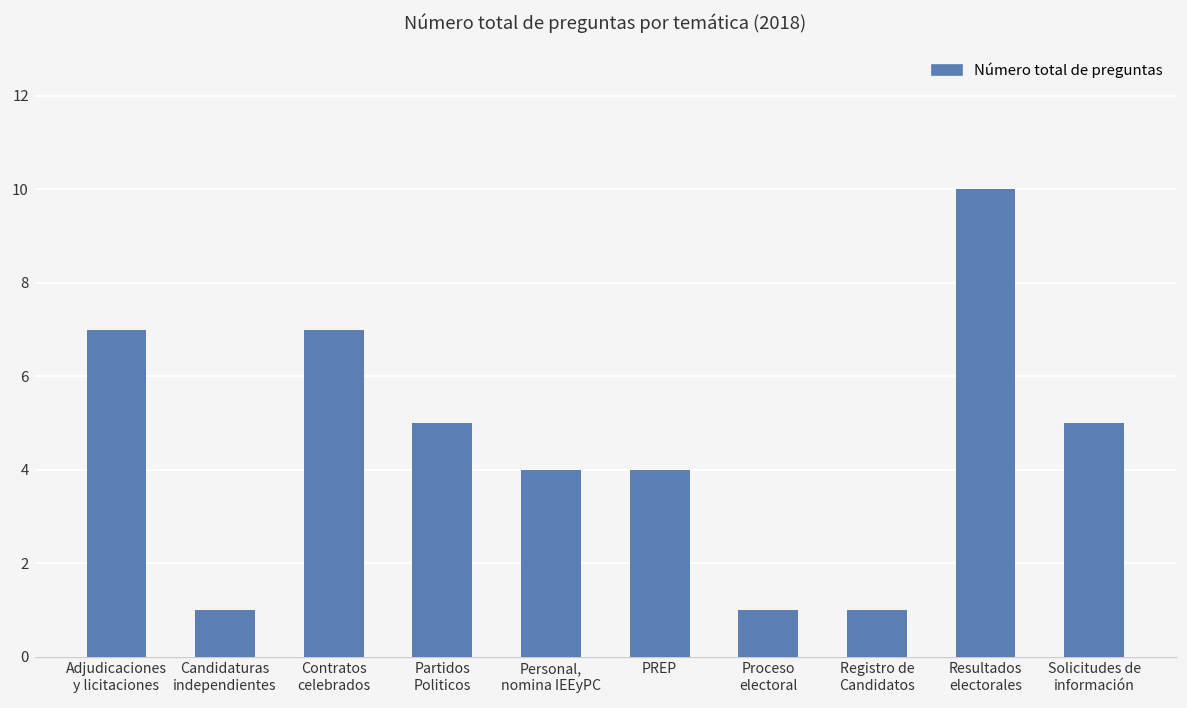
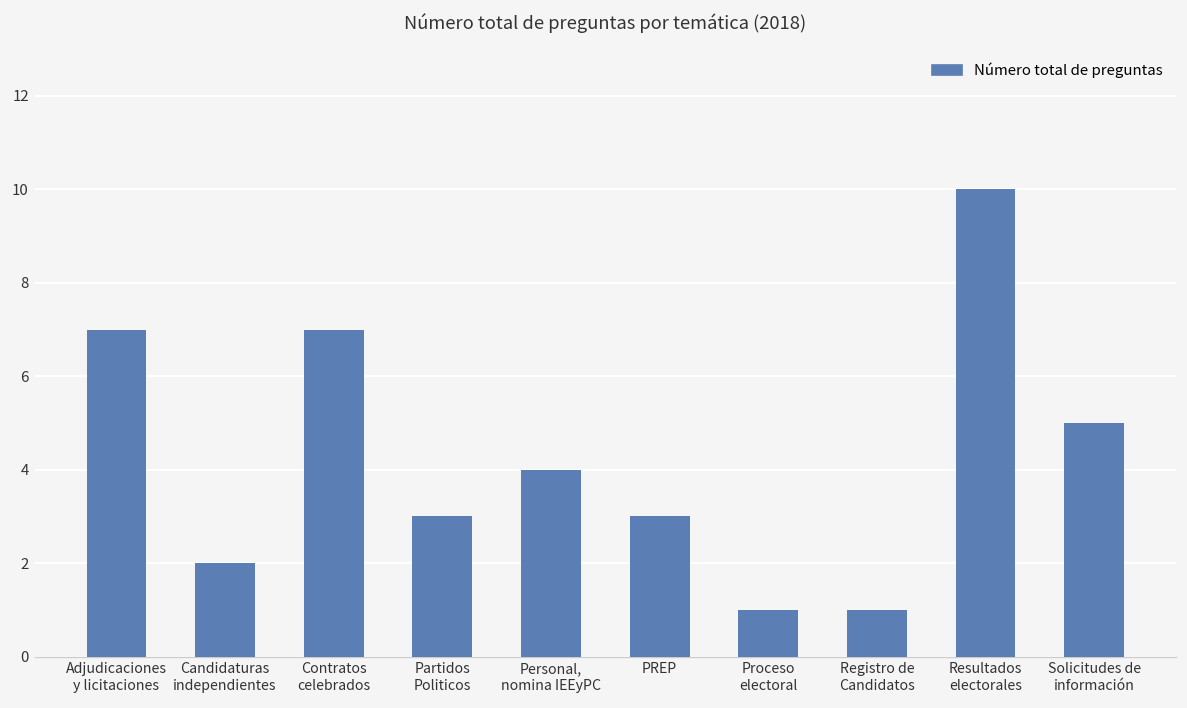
Candidaturas independientes: 1 -> 2
Partidos Politicos: 5 -> 3
PREP: 4 -> 3
